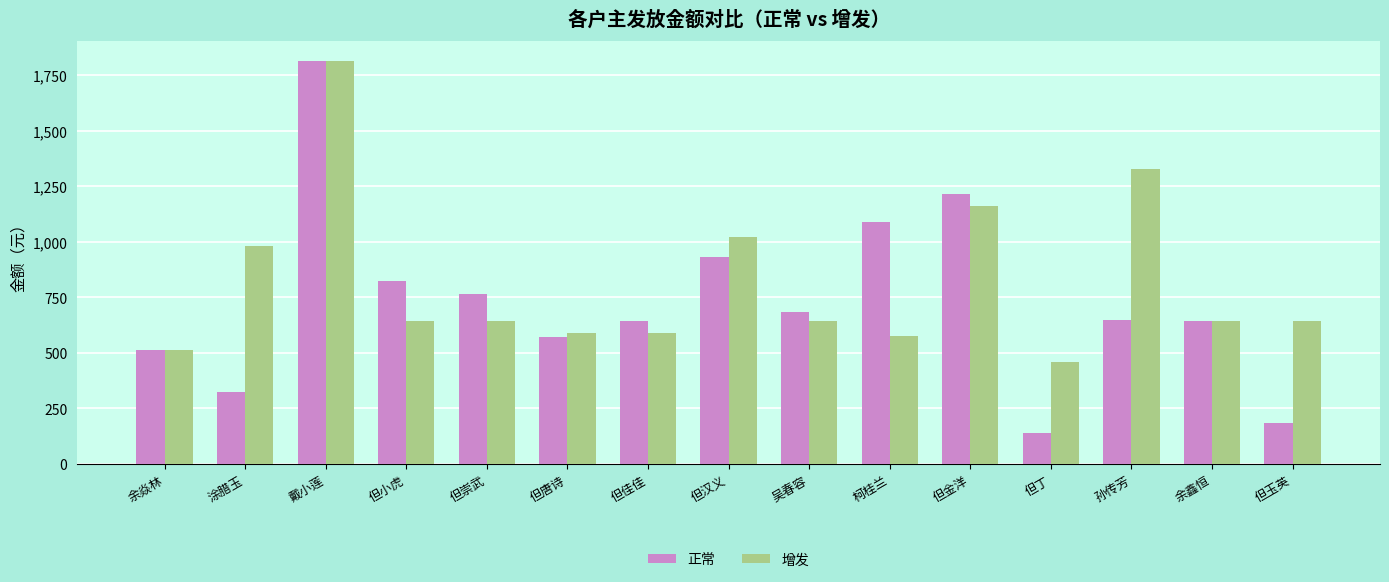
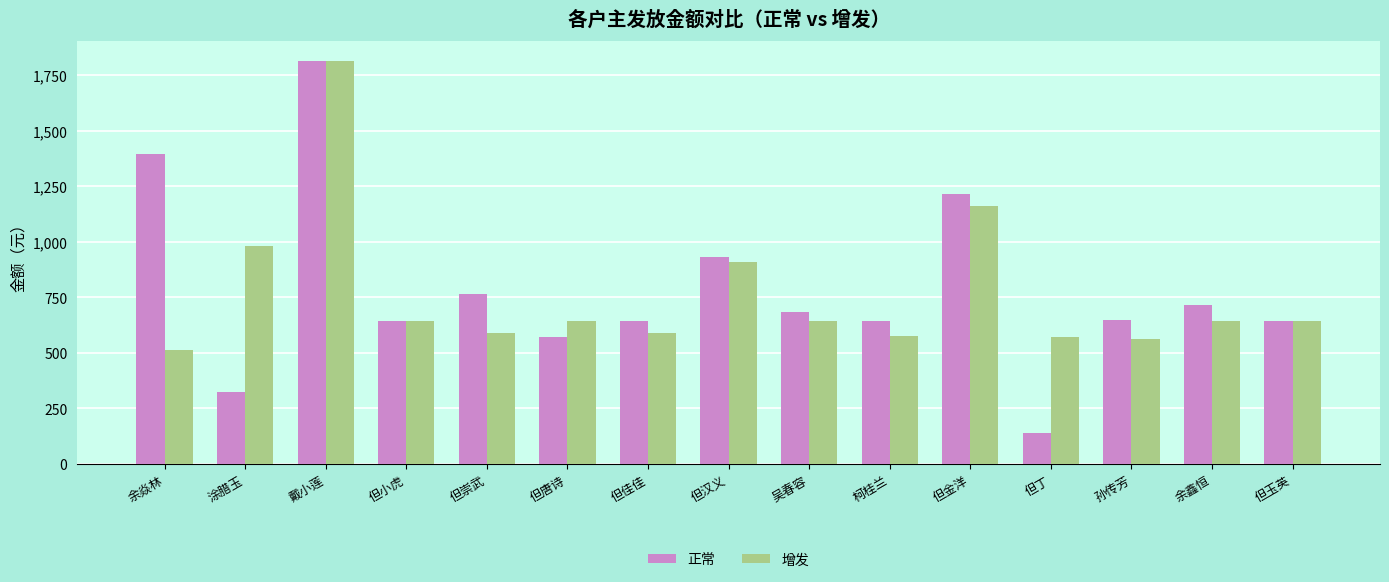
正常, 余焱林: 510 -> 1,400
正常, 但小虎: 820 -> 640
增发, 但崇武: 640 -> 590
增发, 但唐诗: 590 -> 640
增发, 但汉义: 1,020 -> 910
正常, 柯桂兰: 1,090 -> 640
增发, 但丁: 460 -> 570
增发, 孙传芳: 1,330 -> 560
正常, 余鑫恒: 640 -> 720
正常, 但玉英: 180 -> 640
